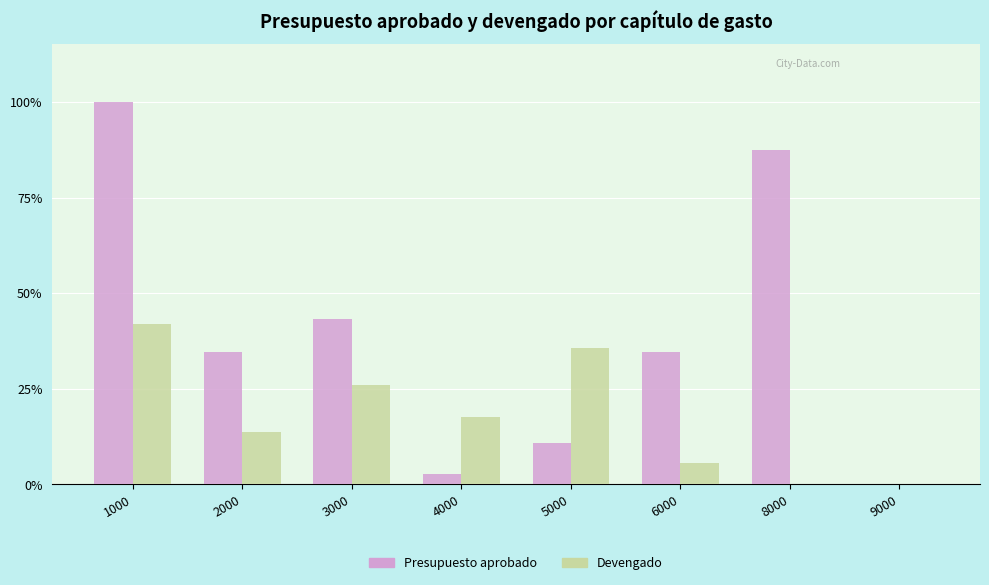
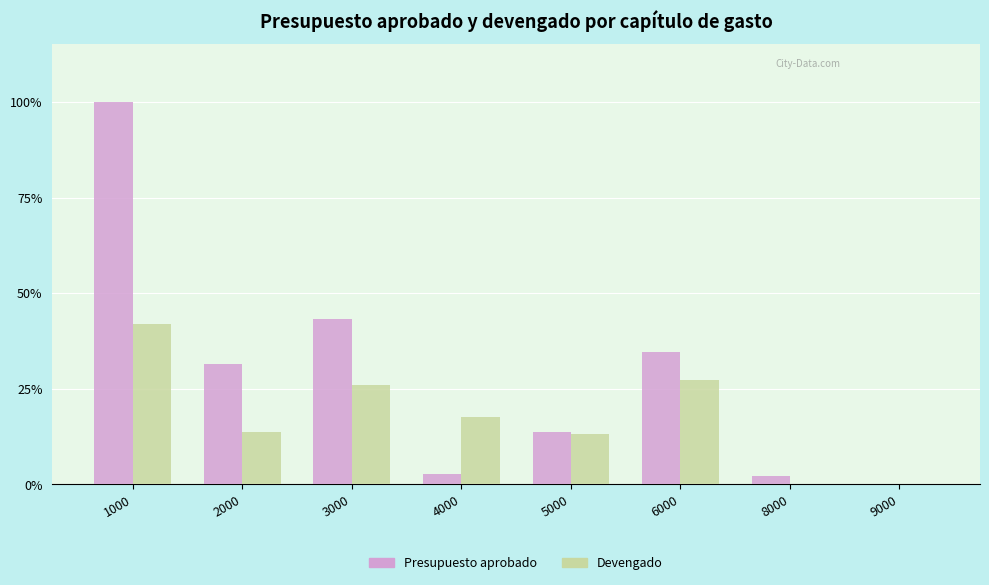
Presupuesto aprobado, 2000: 35% -> 32%
Presupuesto aprobado, 5000: 11% -> 14%
Devengado, 5000: 36% -> 13%
Devengado, 6000: 6% -> 27%
Presupuesto aprobado, 8000: 87% -> 2%
